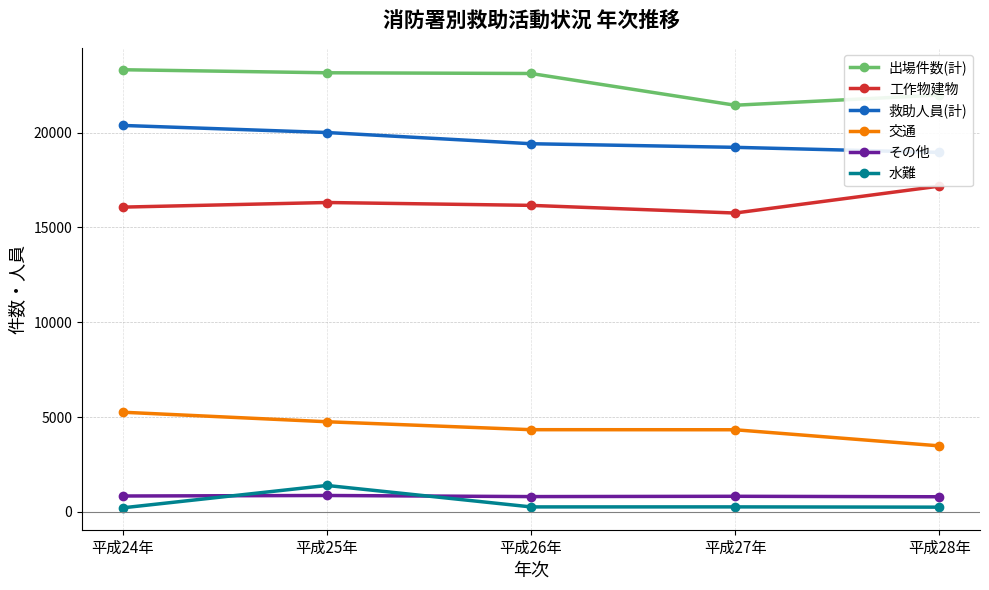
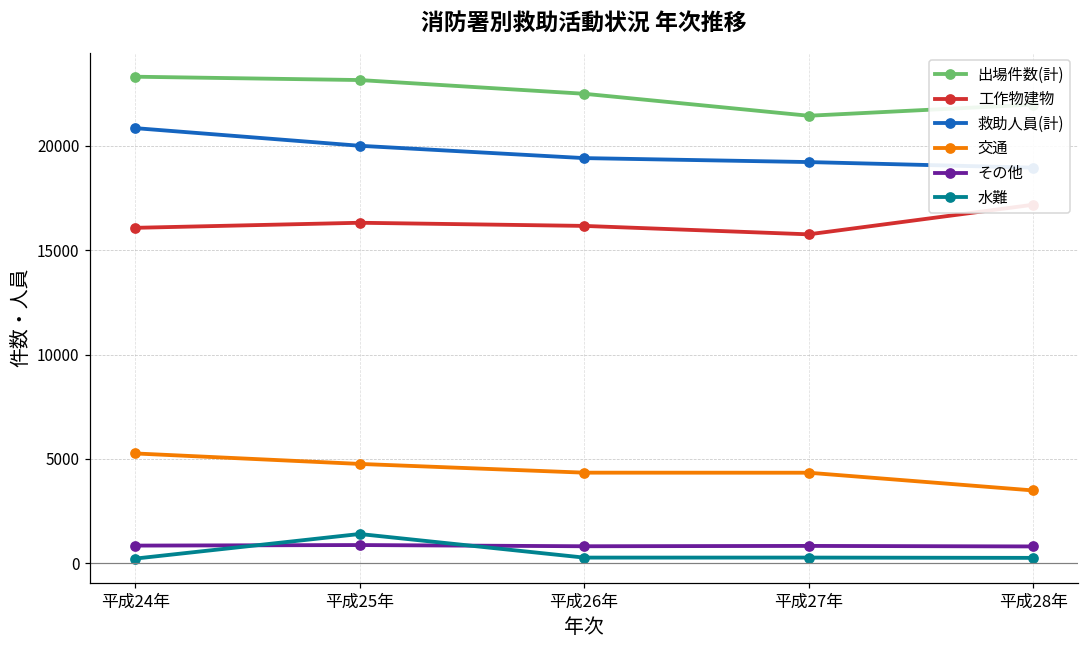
救助人員(計), 平成24年: 20400 -> 20900
出場件数(計), 平成26年: 23100 -> 22500
